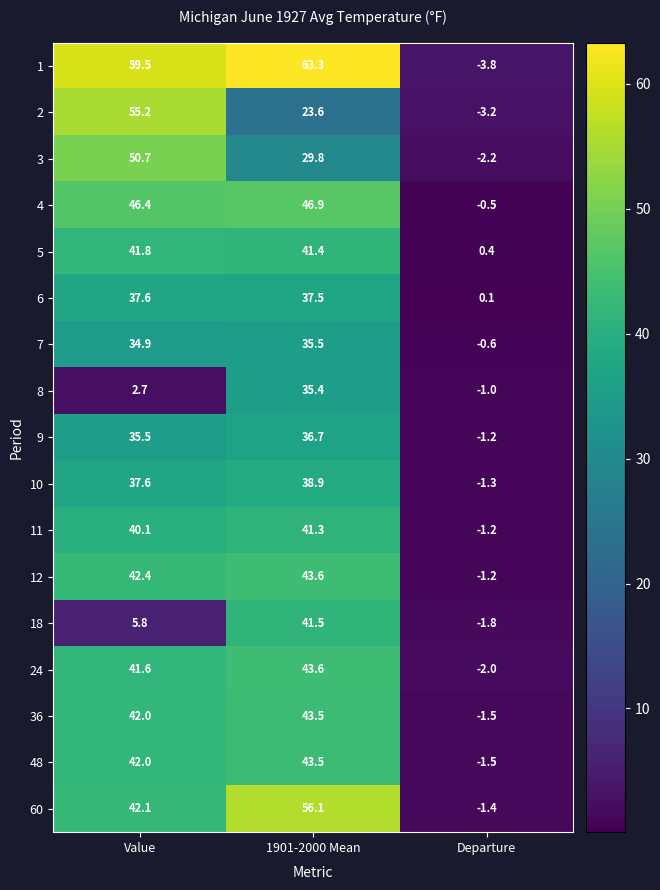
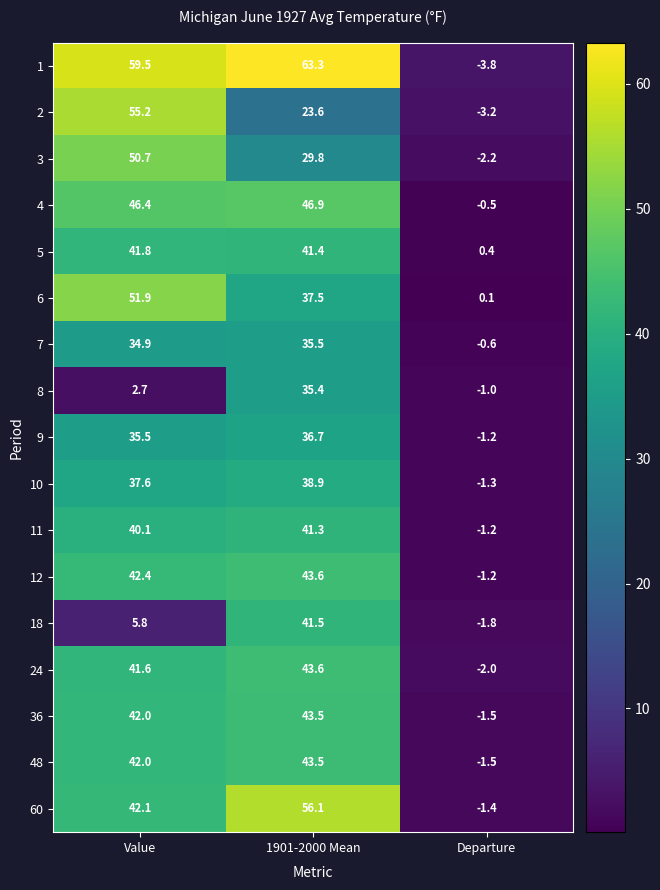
6, Value: 37.6 -> 51.9
